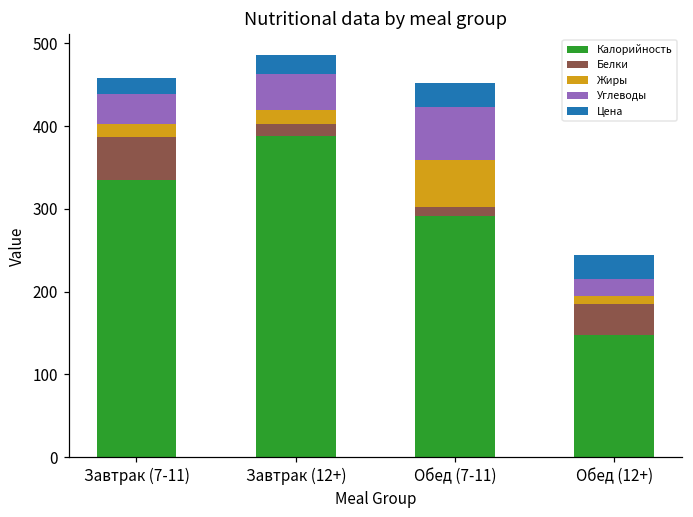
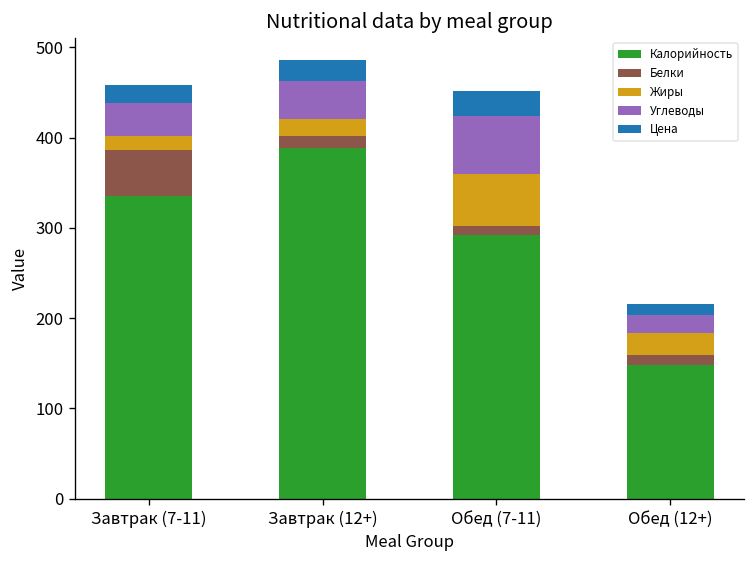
Белки, Обед (12+): 40 -> 10
Жиры, Обед (12+): 10 -> 20
Цена, Обед (12+): 30 -> 10
